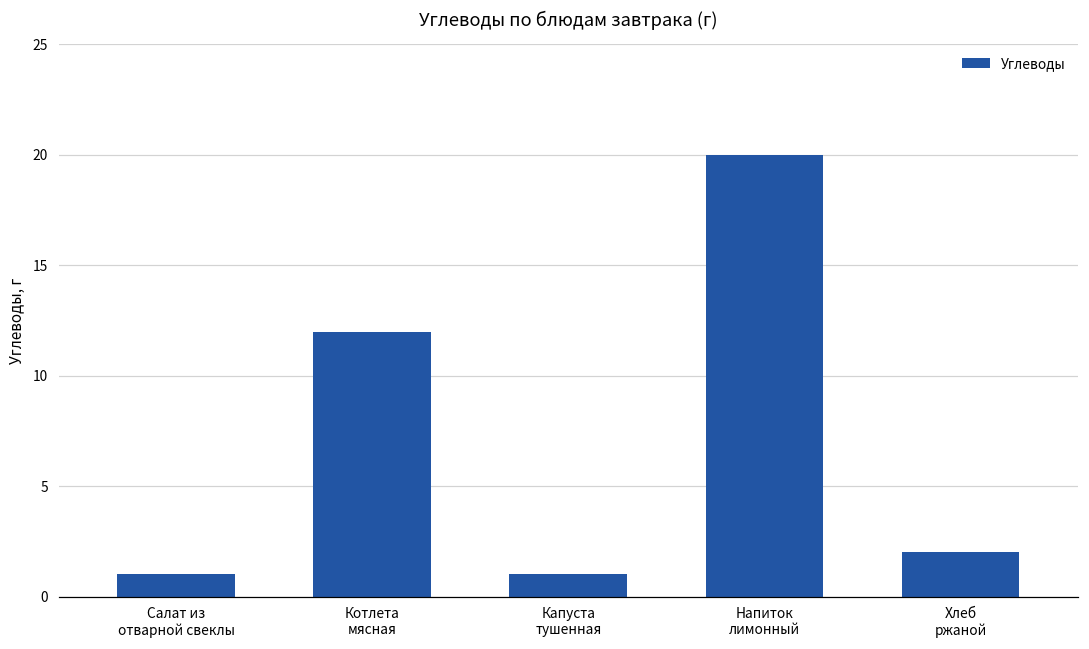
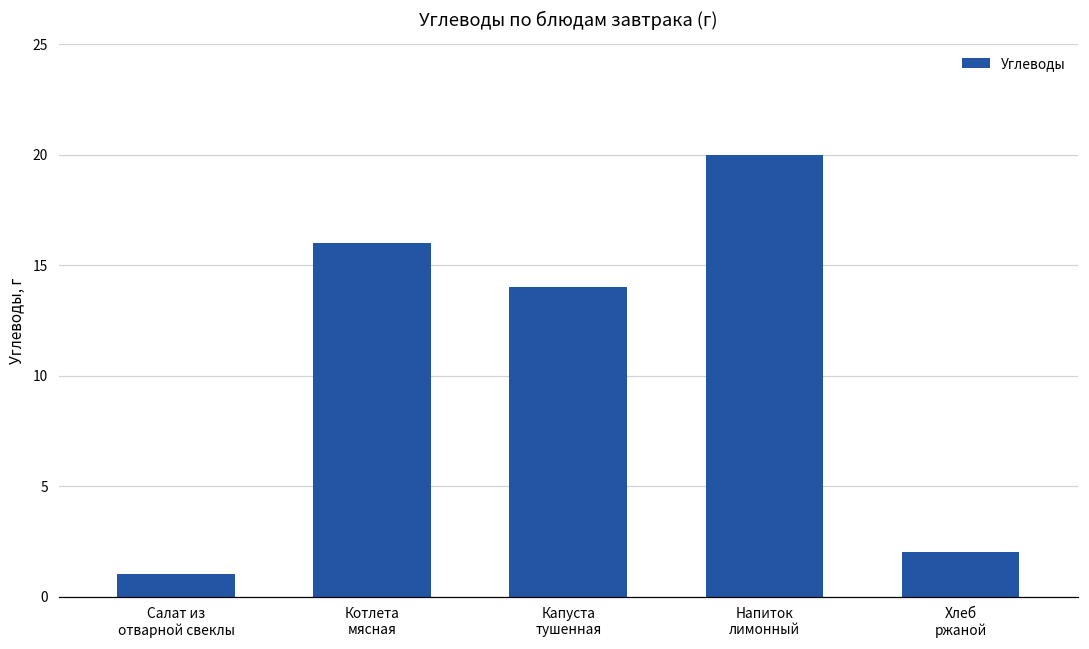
Котлета мясная: 12 -> 16
Капуста тушенная: 1 -> 14
